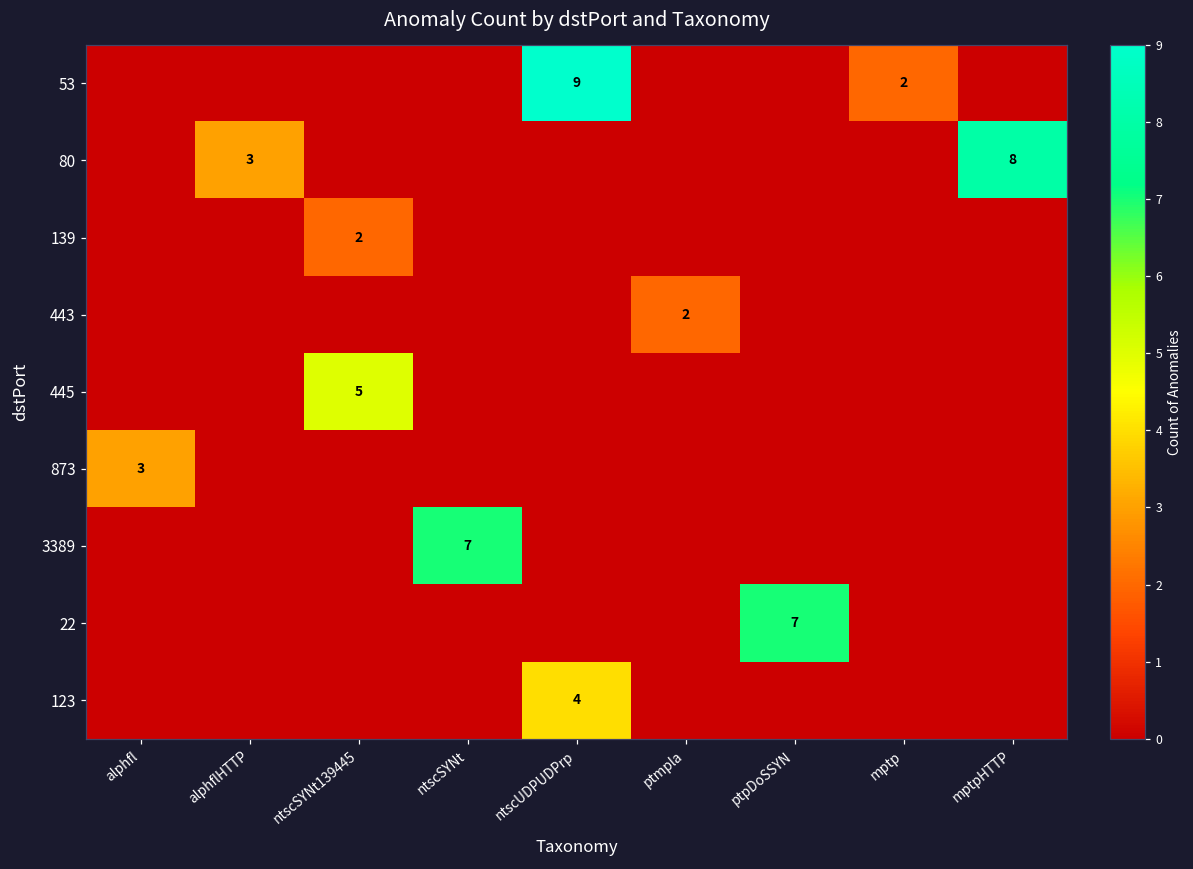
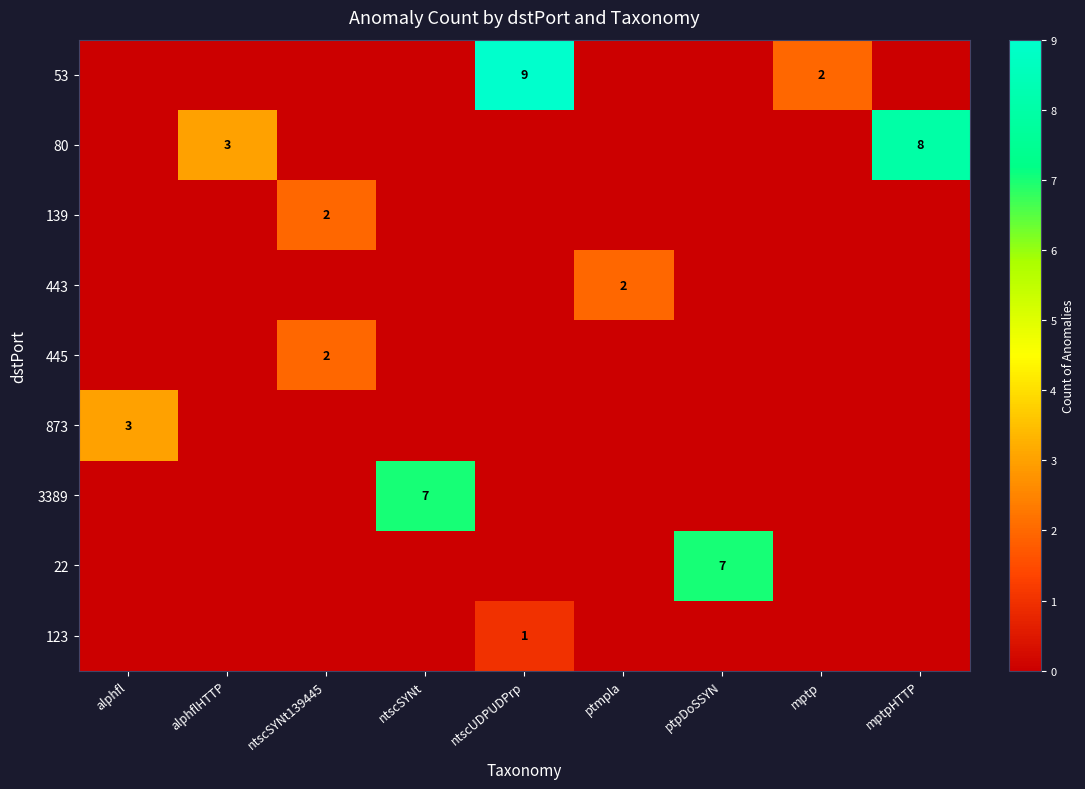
445, ntscSYNt139445: 5 -> 2
123, ntscUDPUDPrp: 4 -> 1
